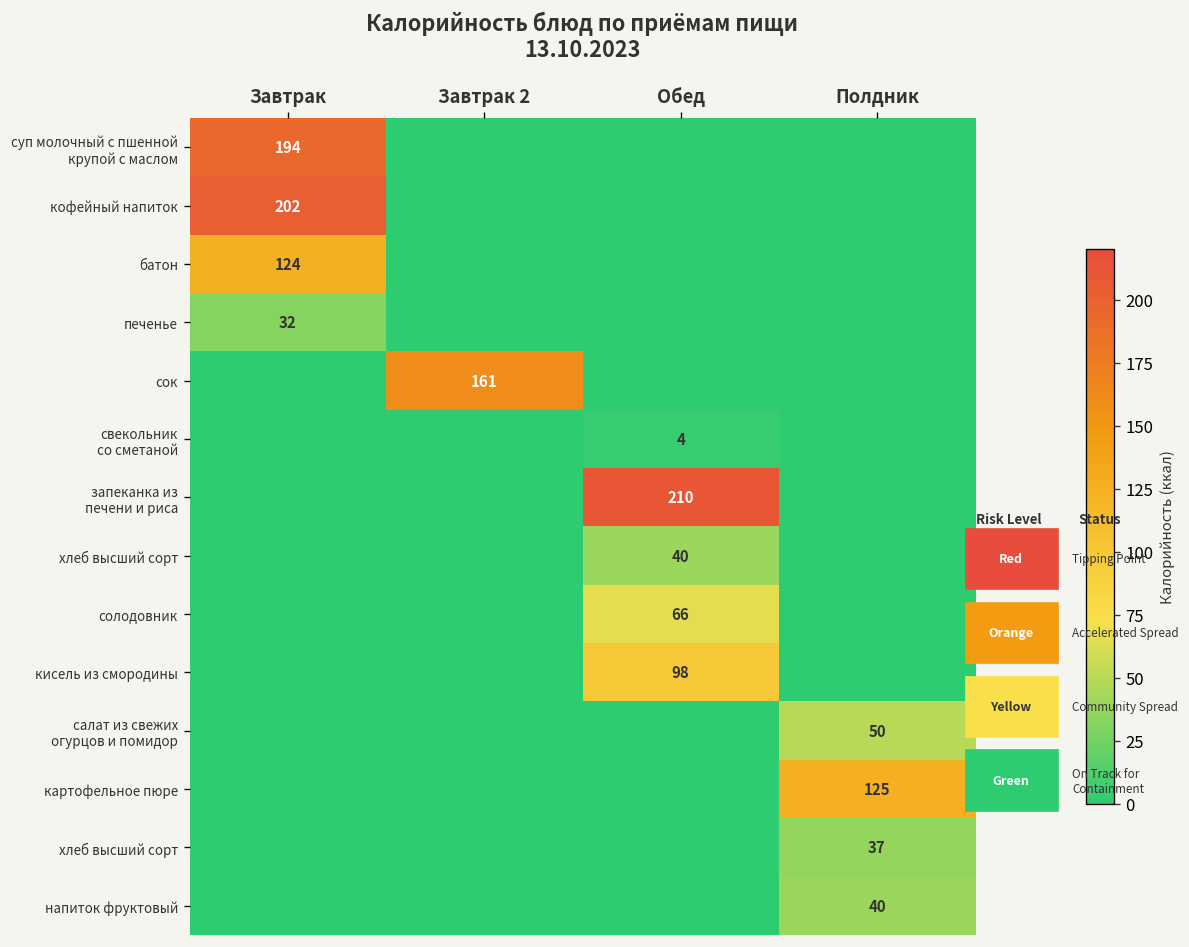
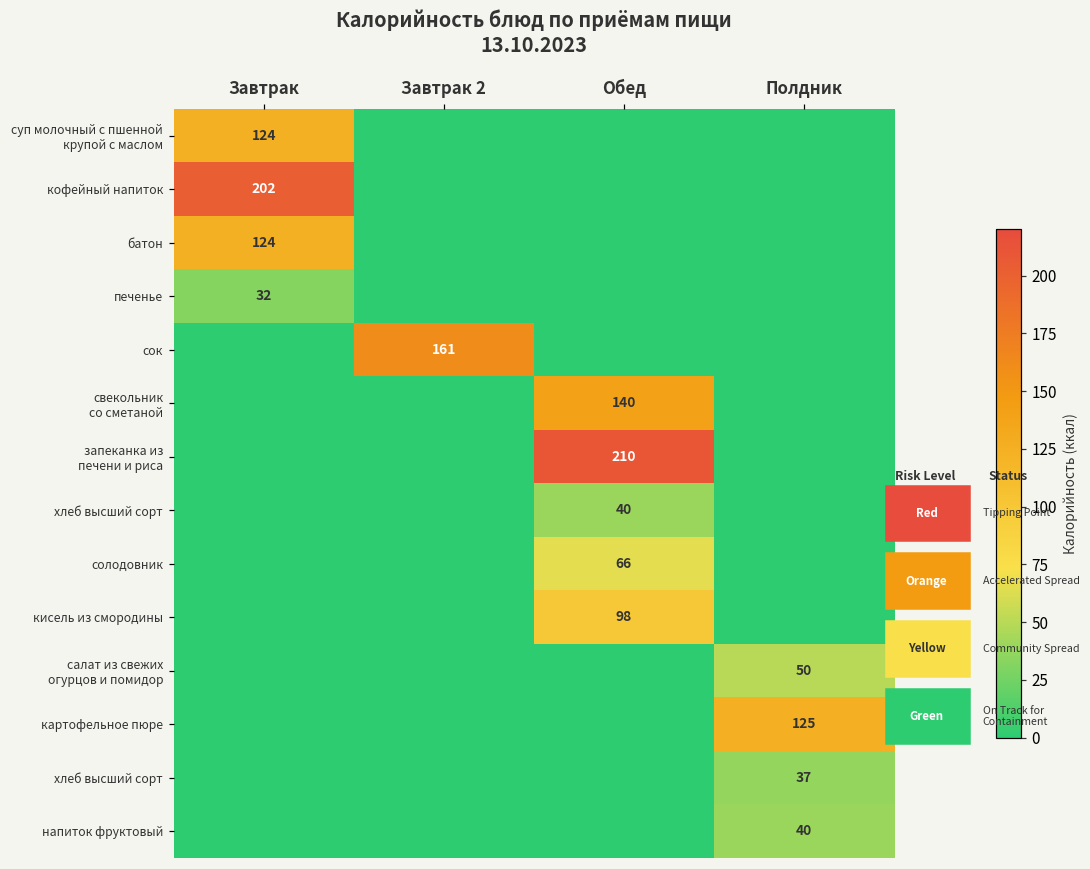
суп молочный с пшенной крупой с маслом, Завтрак: 194 -> 124
свекольник со сметаной, Обед: 4 -> 140
